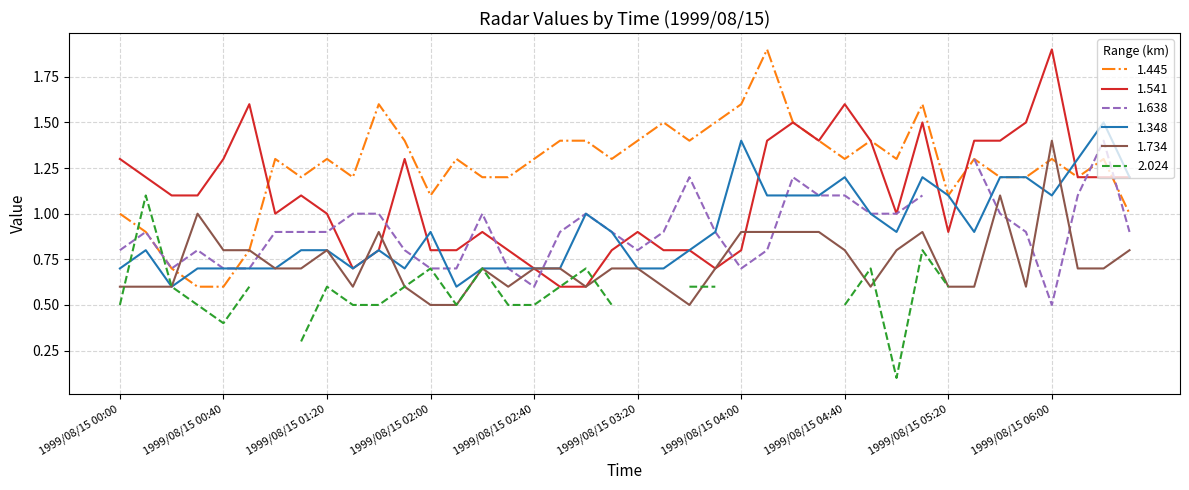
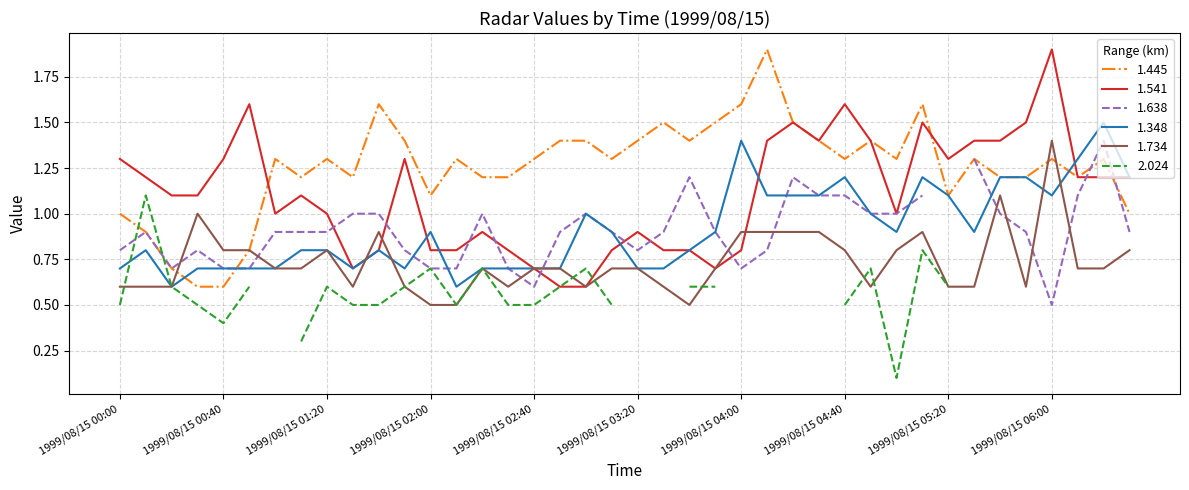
1.541, 1999/08/15 05:20: 0.9 -> 1.3
